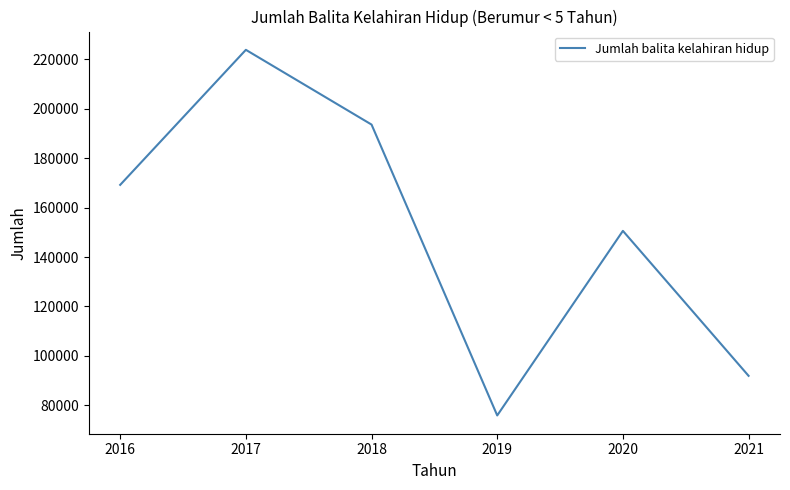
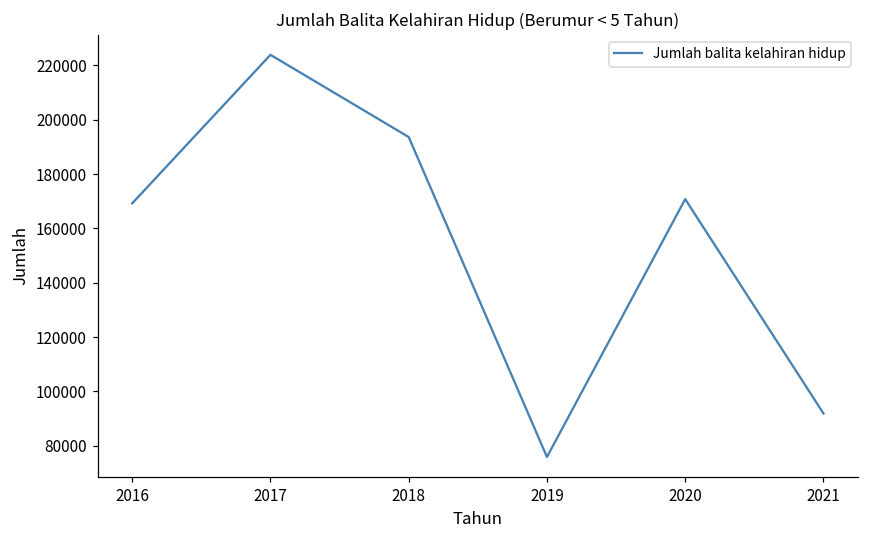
2020: 151000 -> 171000
